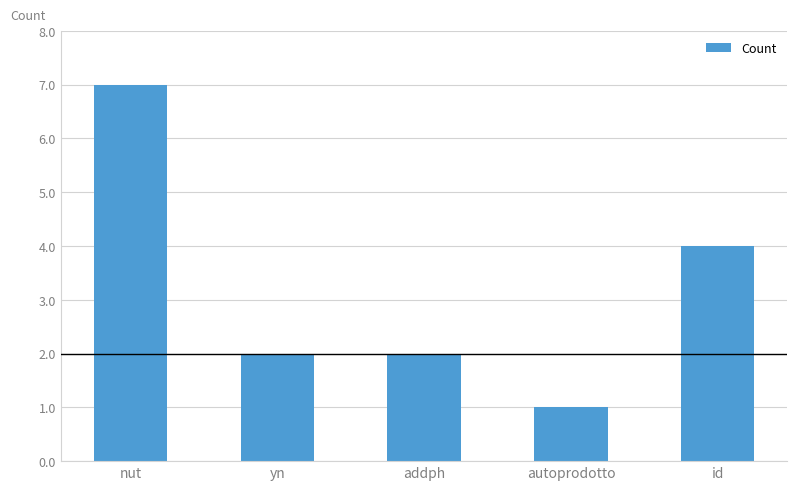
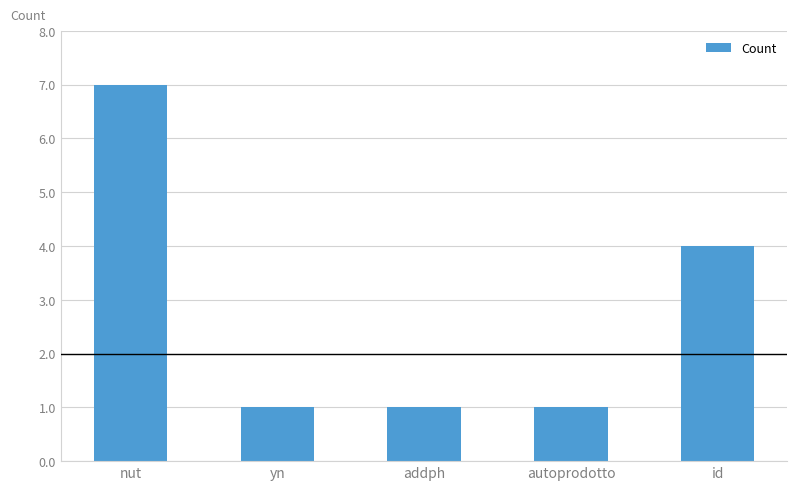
yn: 2 -> 1
addph: 2 -> 1
